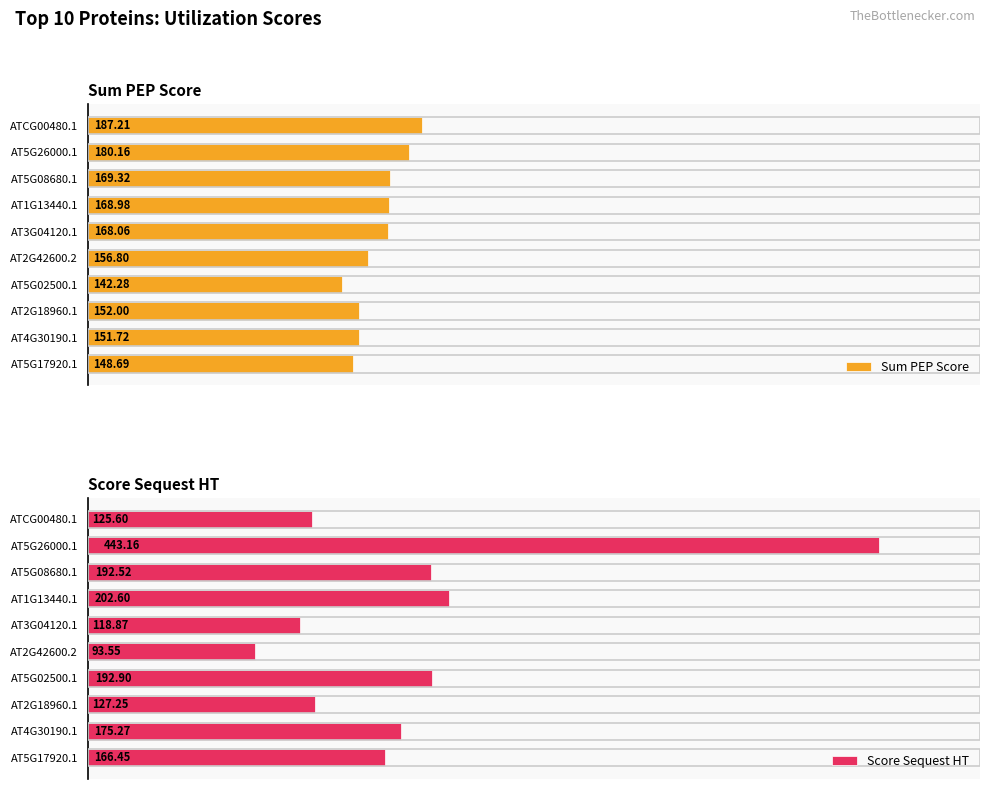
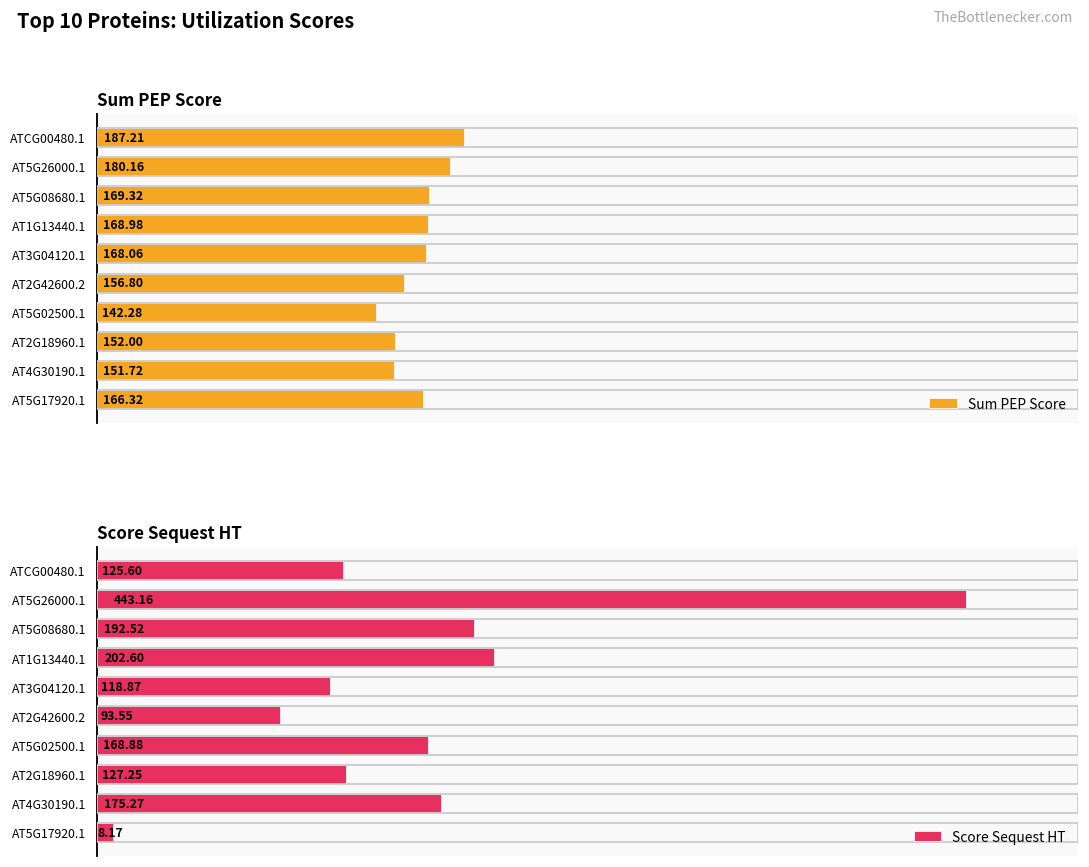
Sum PEP Score, AT5G17920.1: 148.69 -> 166.32
Score Sequest HT, AT5G02500.1: 192.90 -> 168.88
Score Sequest HT, AT5G17920.1: 166.45 -> 8.17
